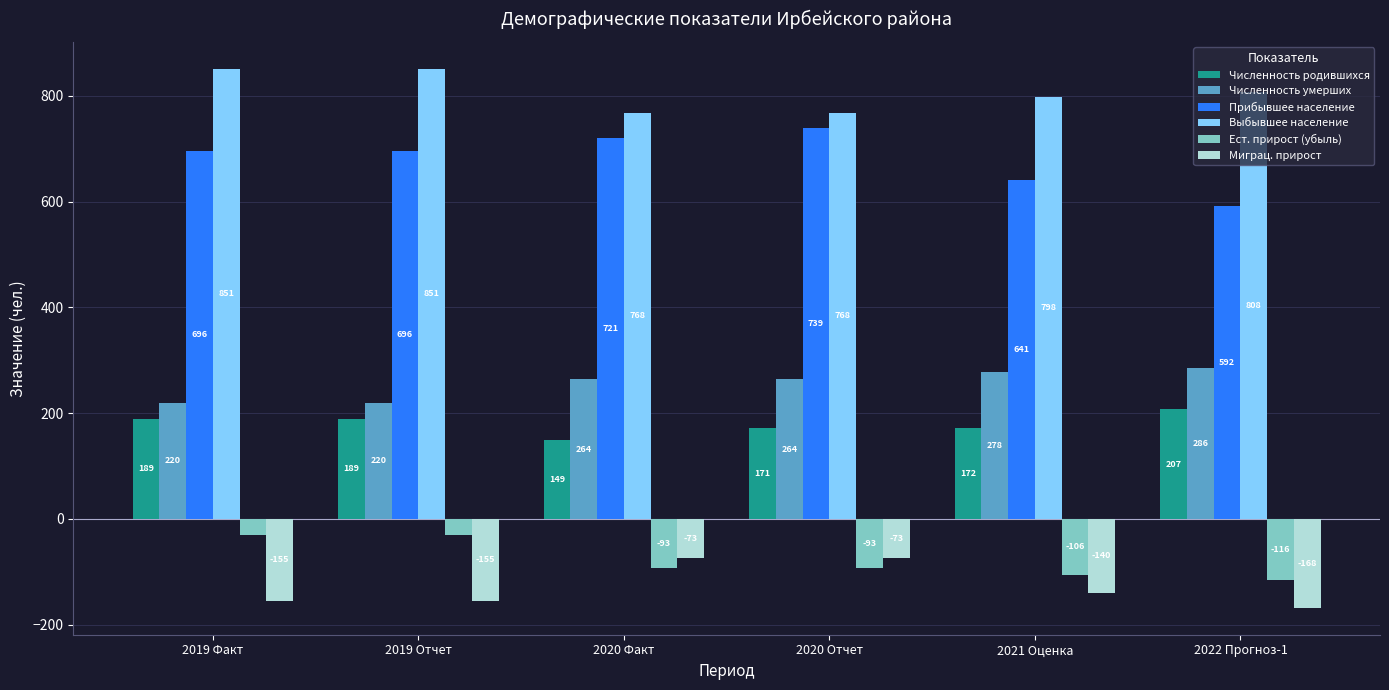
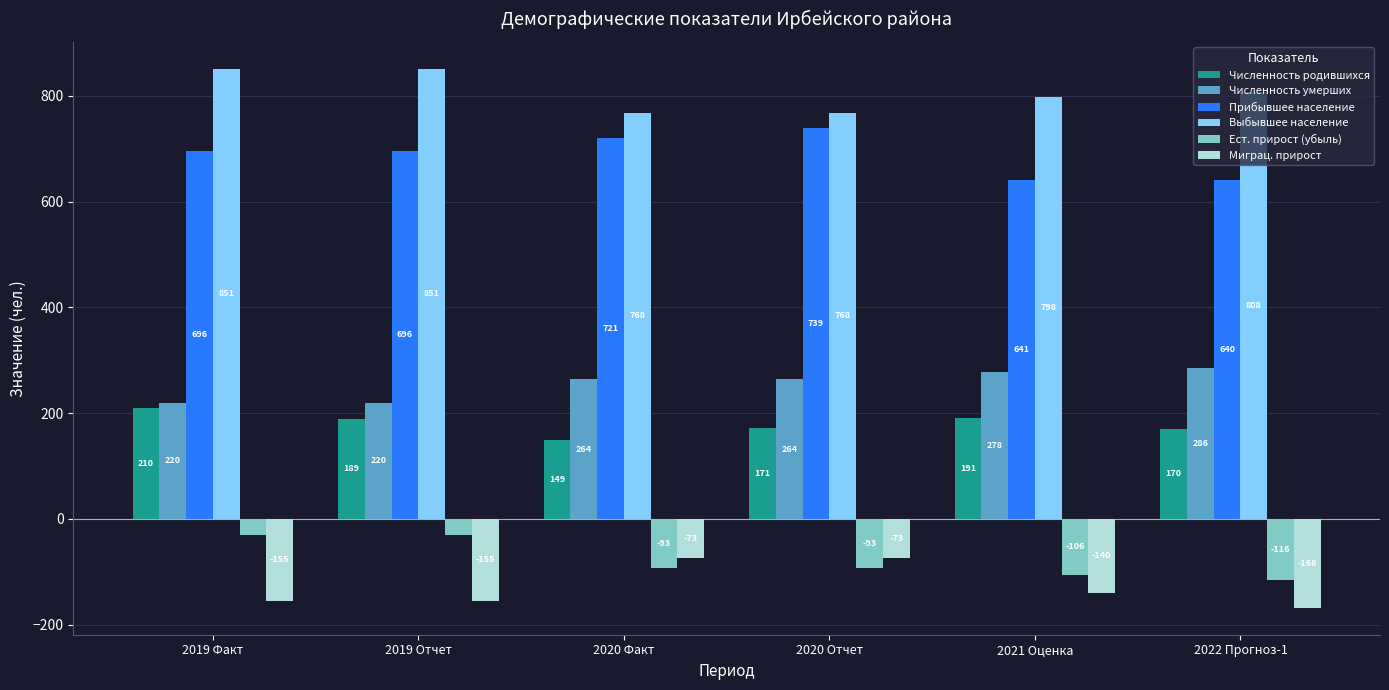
Численность родившихся, 2019 Факт: 189 -> 210
Численность родившихся, 2021 Оценка: 172 -> 191
Численность родившихся, 2022 Прогноз-1: 207 -> 170
Прибывшее население, 2022 Прогноз-1: 592 -> 640
